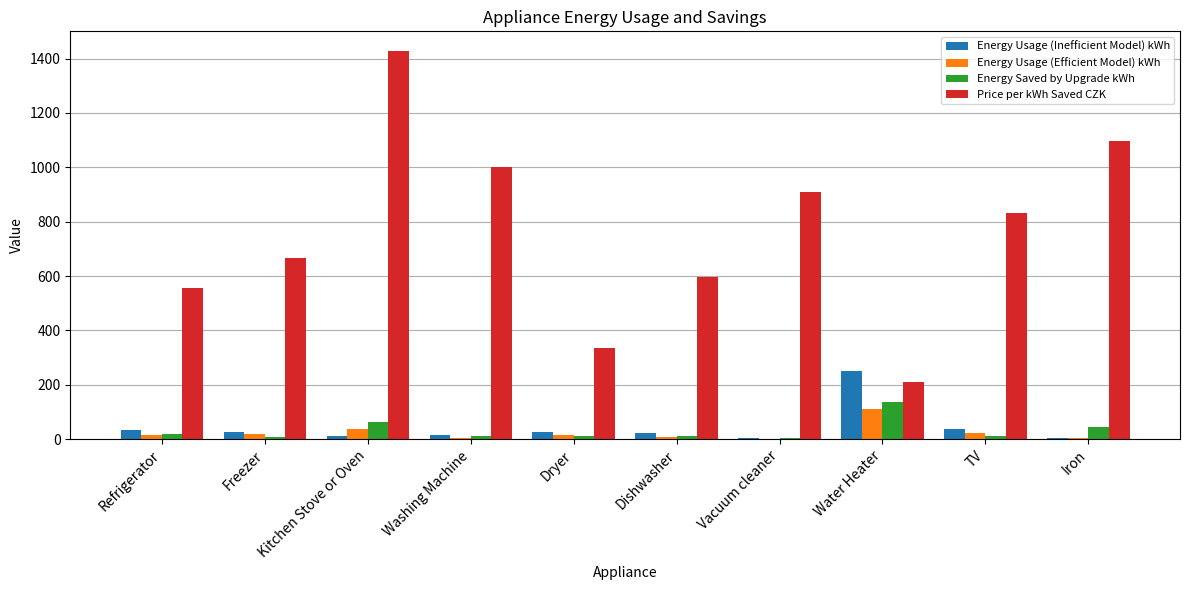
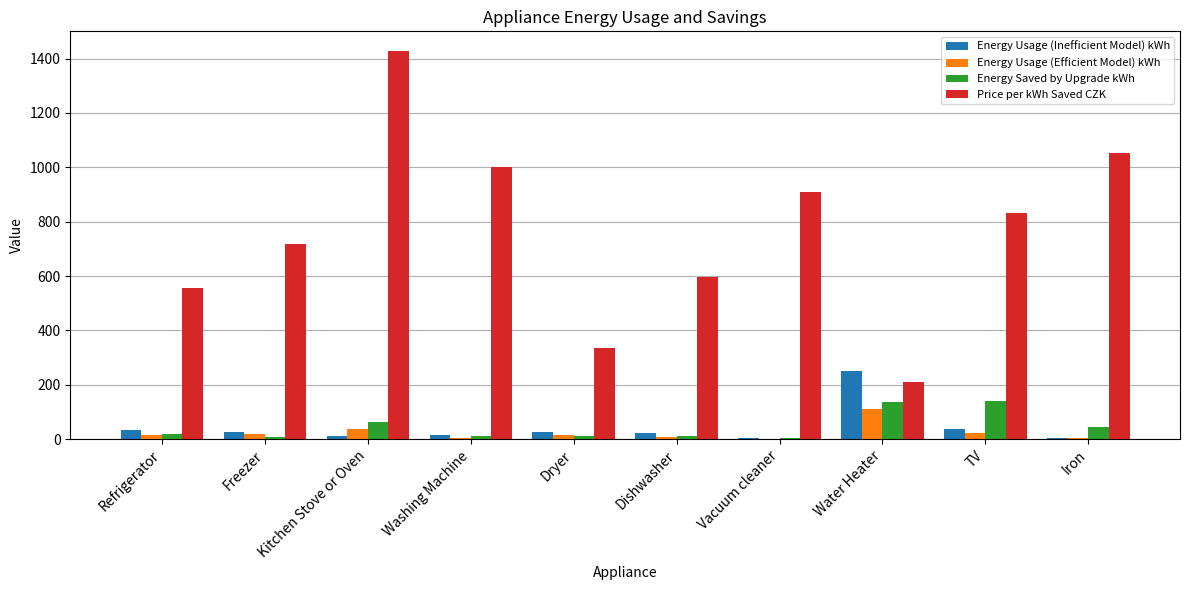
Price per kWh Saved CZK, Freezer: 670 -> 720
Energy Saved by Upgrade kWh, TV: 10 -> 140
Price per kWh Saved CZK, Iron: 1100 -> 1050
